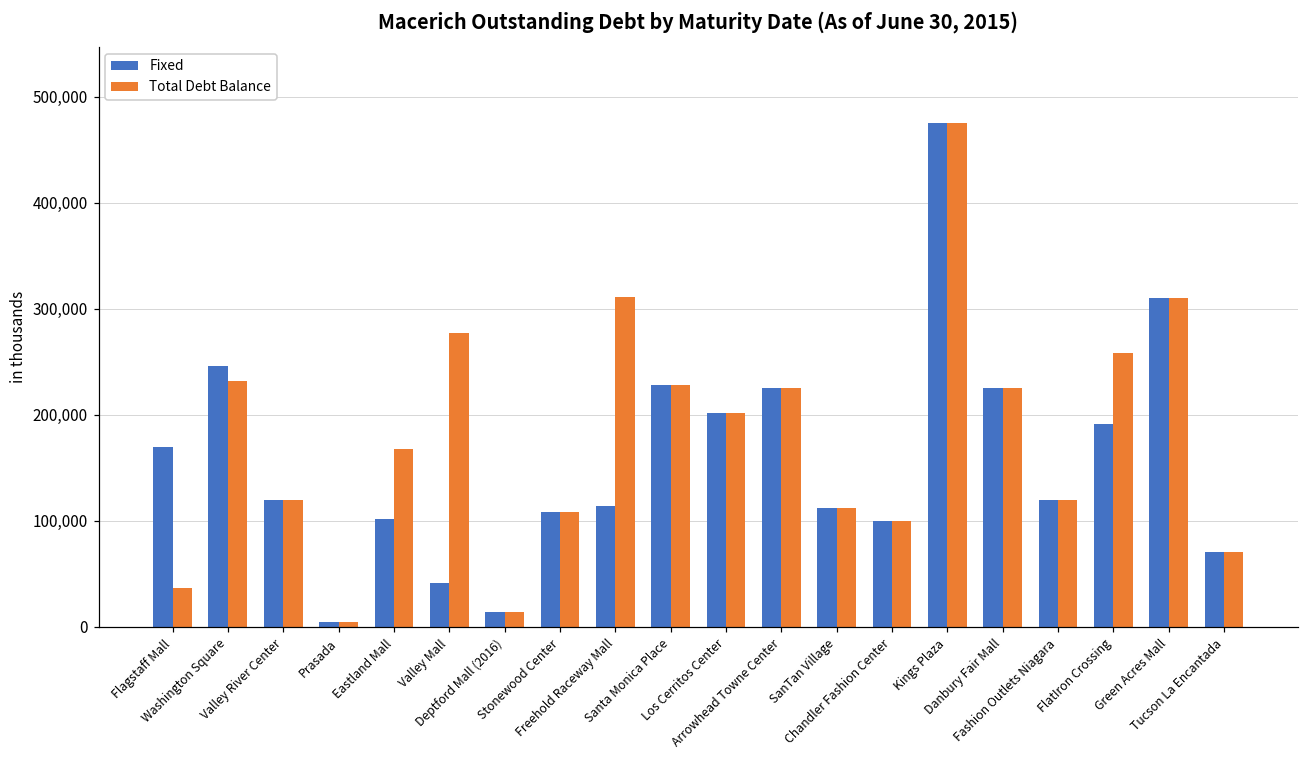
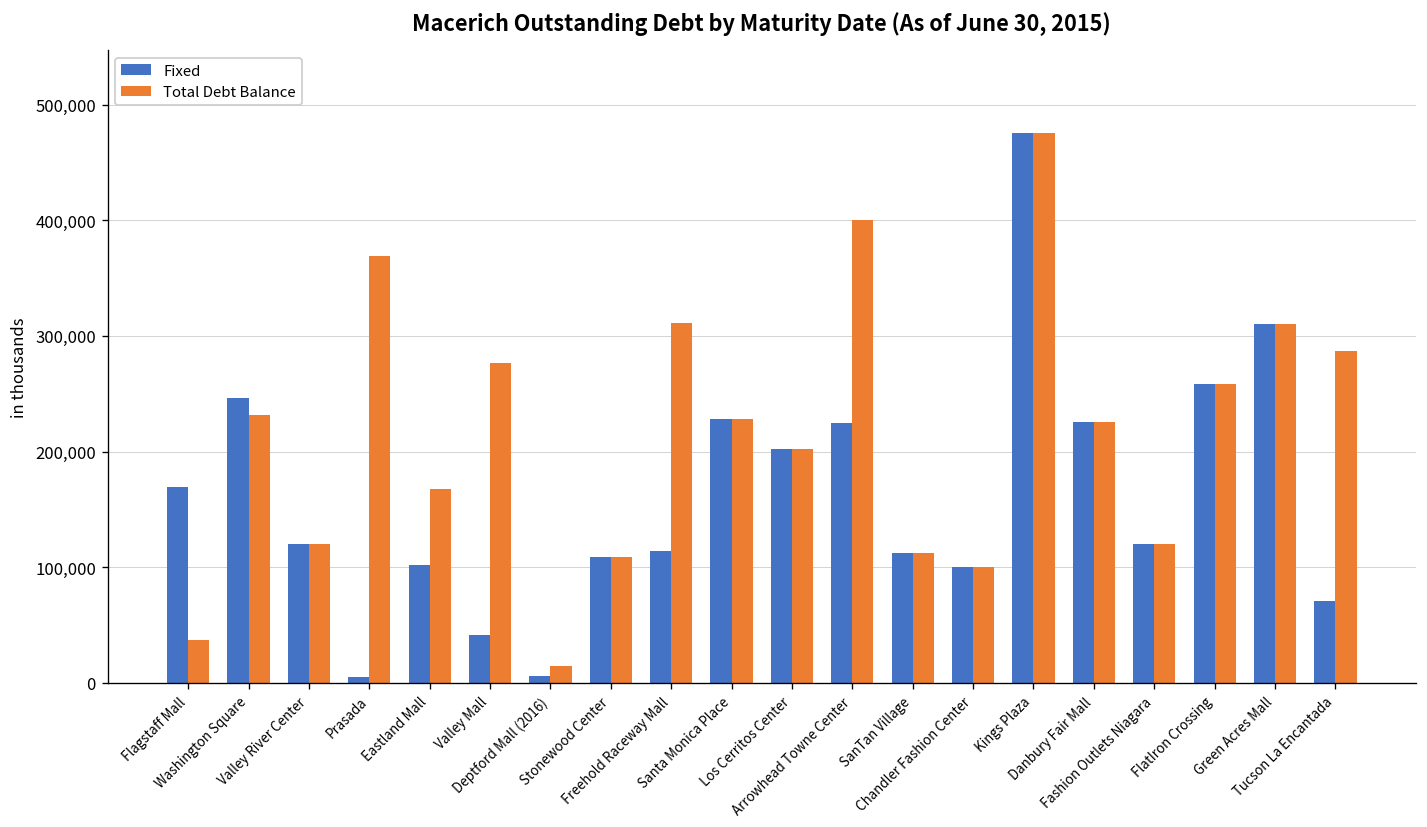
Total Debt Balance, Prasada: 10,000 -> 370,000
Fixed, Deptford Mall (2016): 14,000 -> 6,000
Total Debt Balance, Arrowhead Towne Center: 220,000 -> 400,000
Fixed, FlatIron Crossing: 190,000 -> 260,000
Total Debt Balance, Tucson La Encantada: 70,000 -> 290,000
